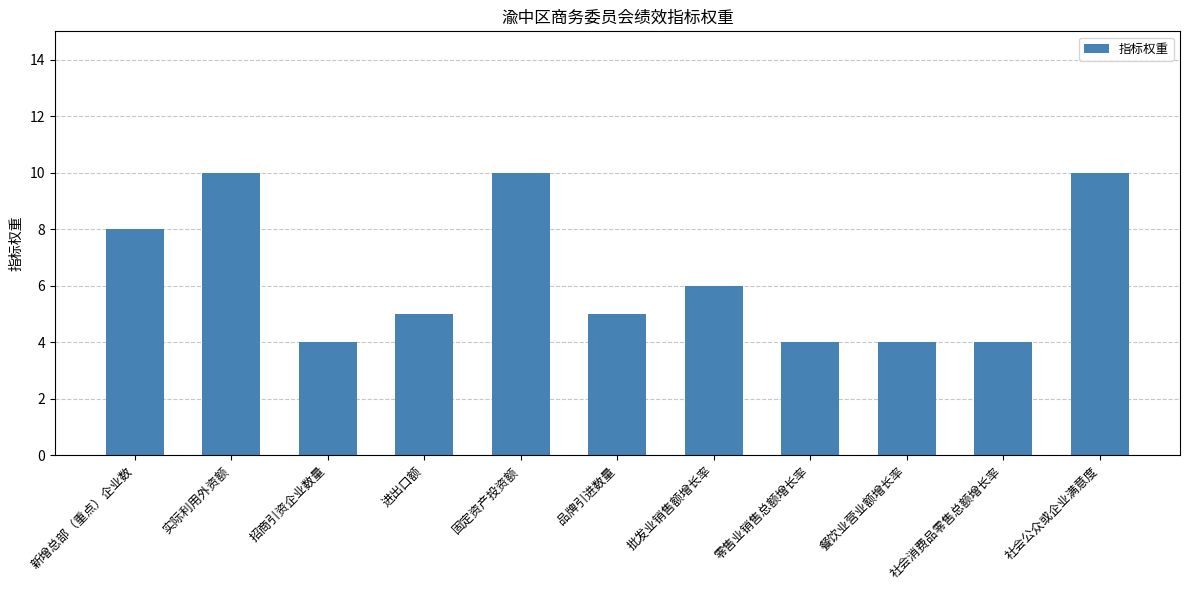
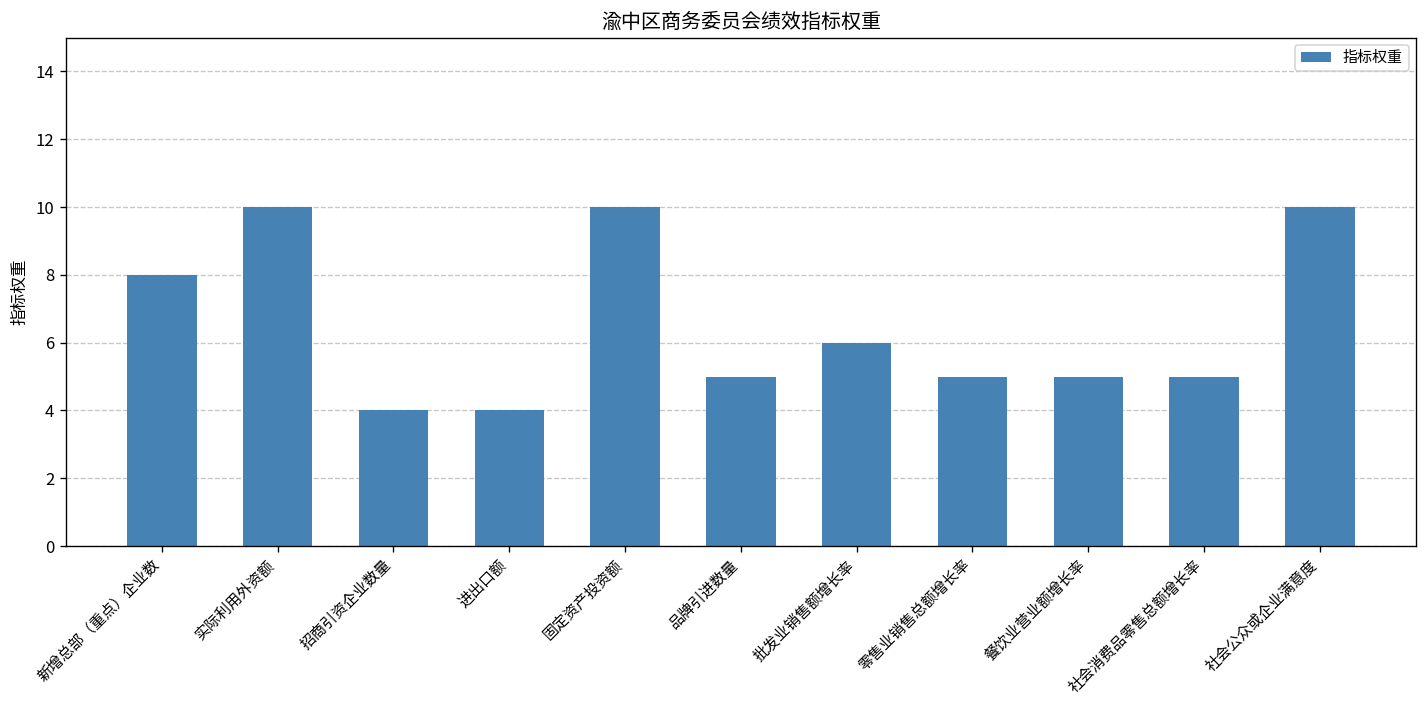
进出口额: 5 -> 4
零售业销售总额增长率: 4 -> 5
餐饮业营业额增长率: 4 -> 5
社会消费品零售总额增长率: 4 -> 5
